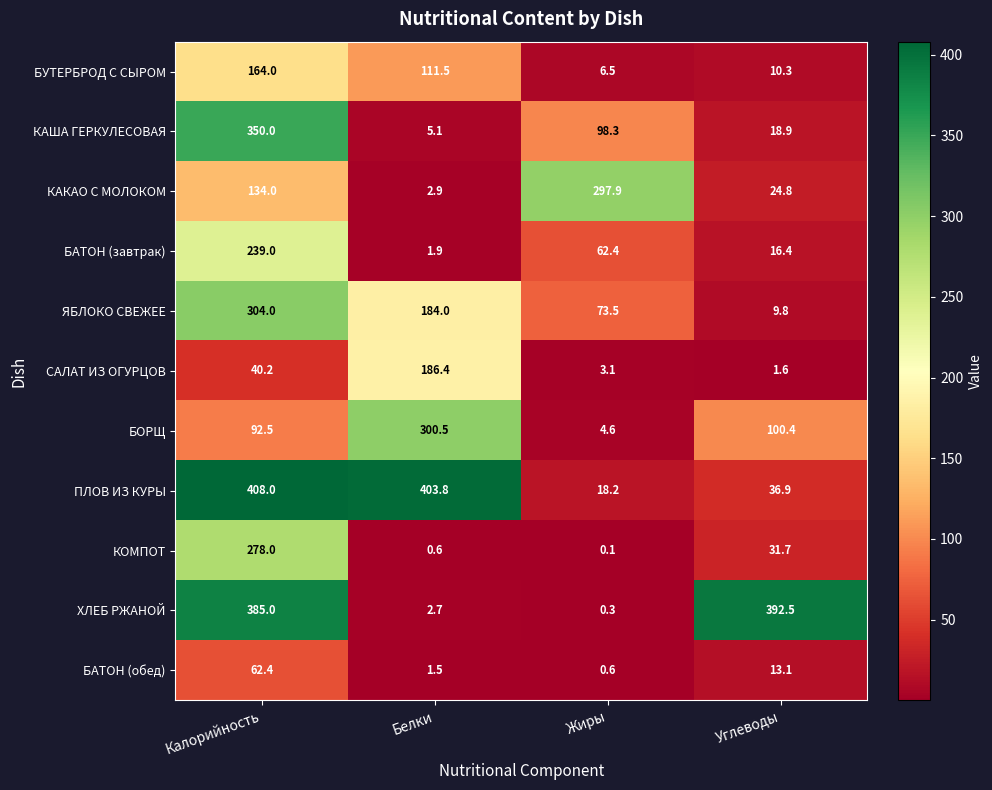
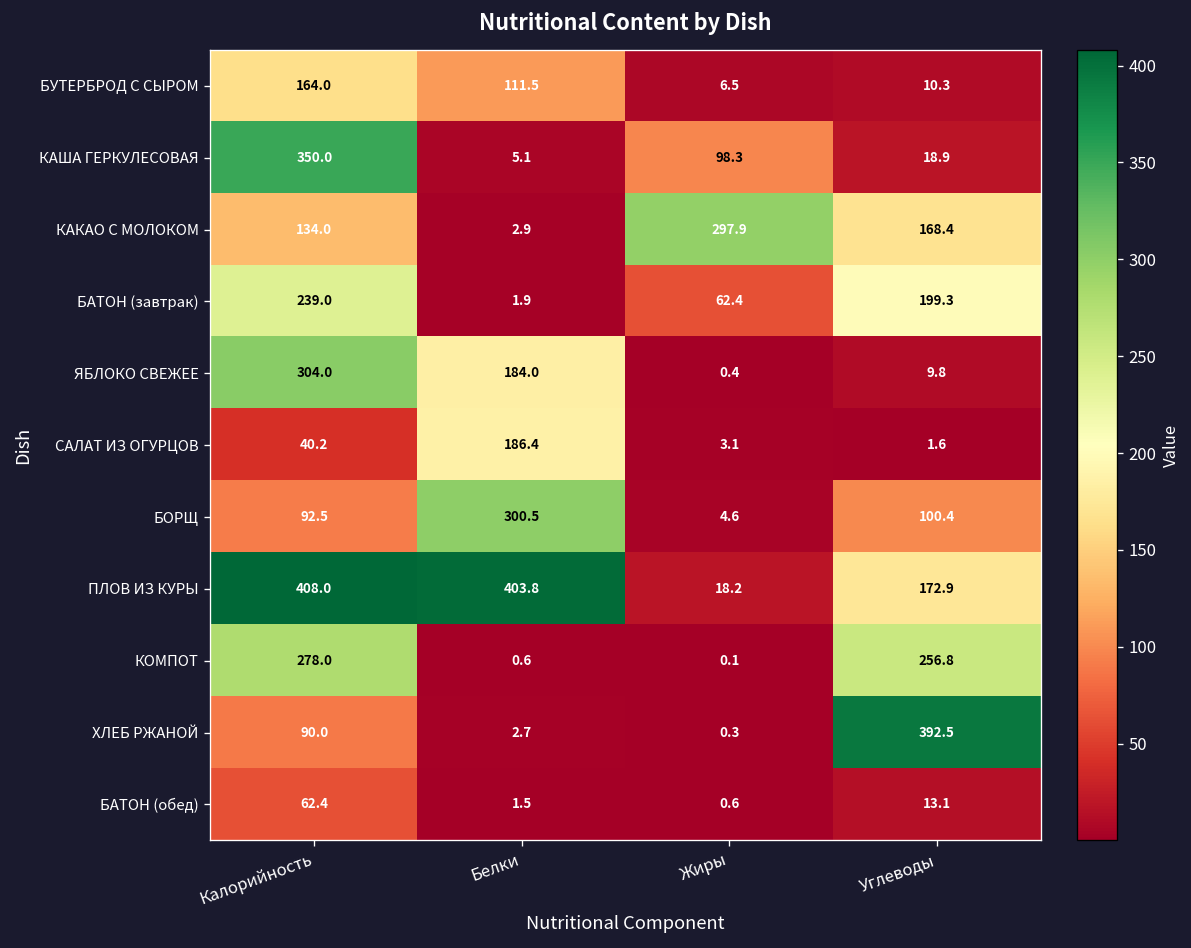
КАКАО С МОЛОКОМ, Углеводы: 24.8 -> 168.4
БАТОН (завтрак), Углеводы: 16.4 -> 199.3
ЯБЛОКО СВЕЖЕЕ, Жиры: 73.5 -> 0.4
ПЛОВ ИЗ КУРЫ, Углеводы: 36.9 -> 172.9
КОМПОТ, Углеводы: 31.7 -> 256.8
ХЛЕБ РЖАНОЙ, Калорийность: 385.0 -> 90.0
